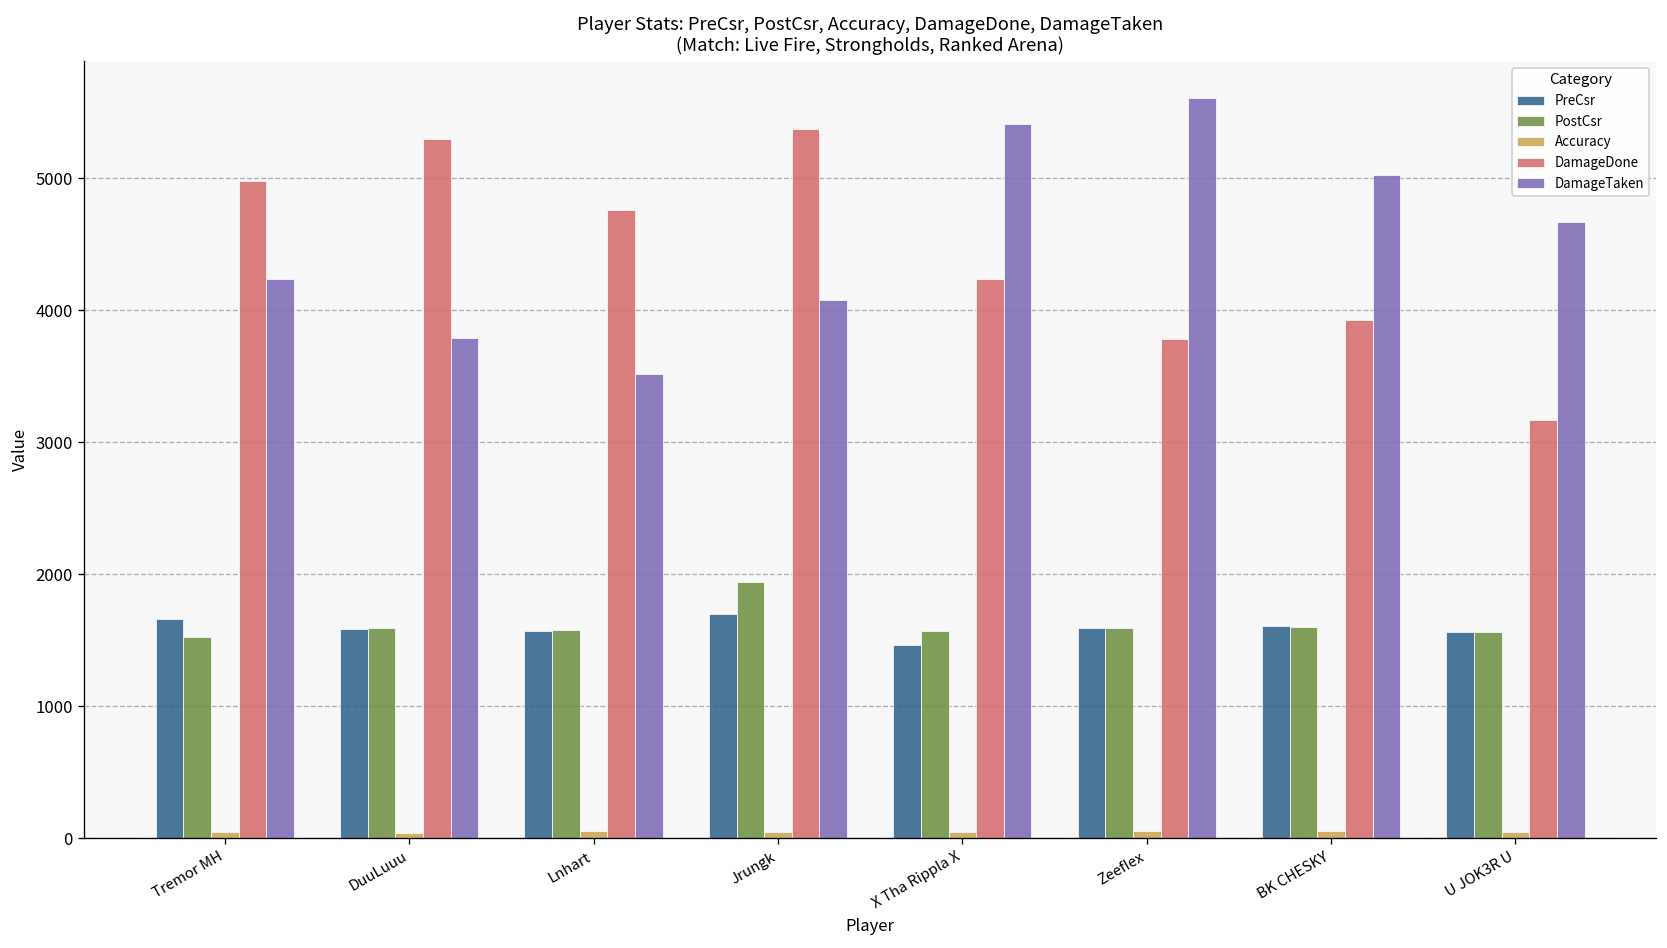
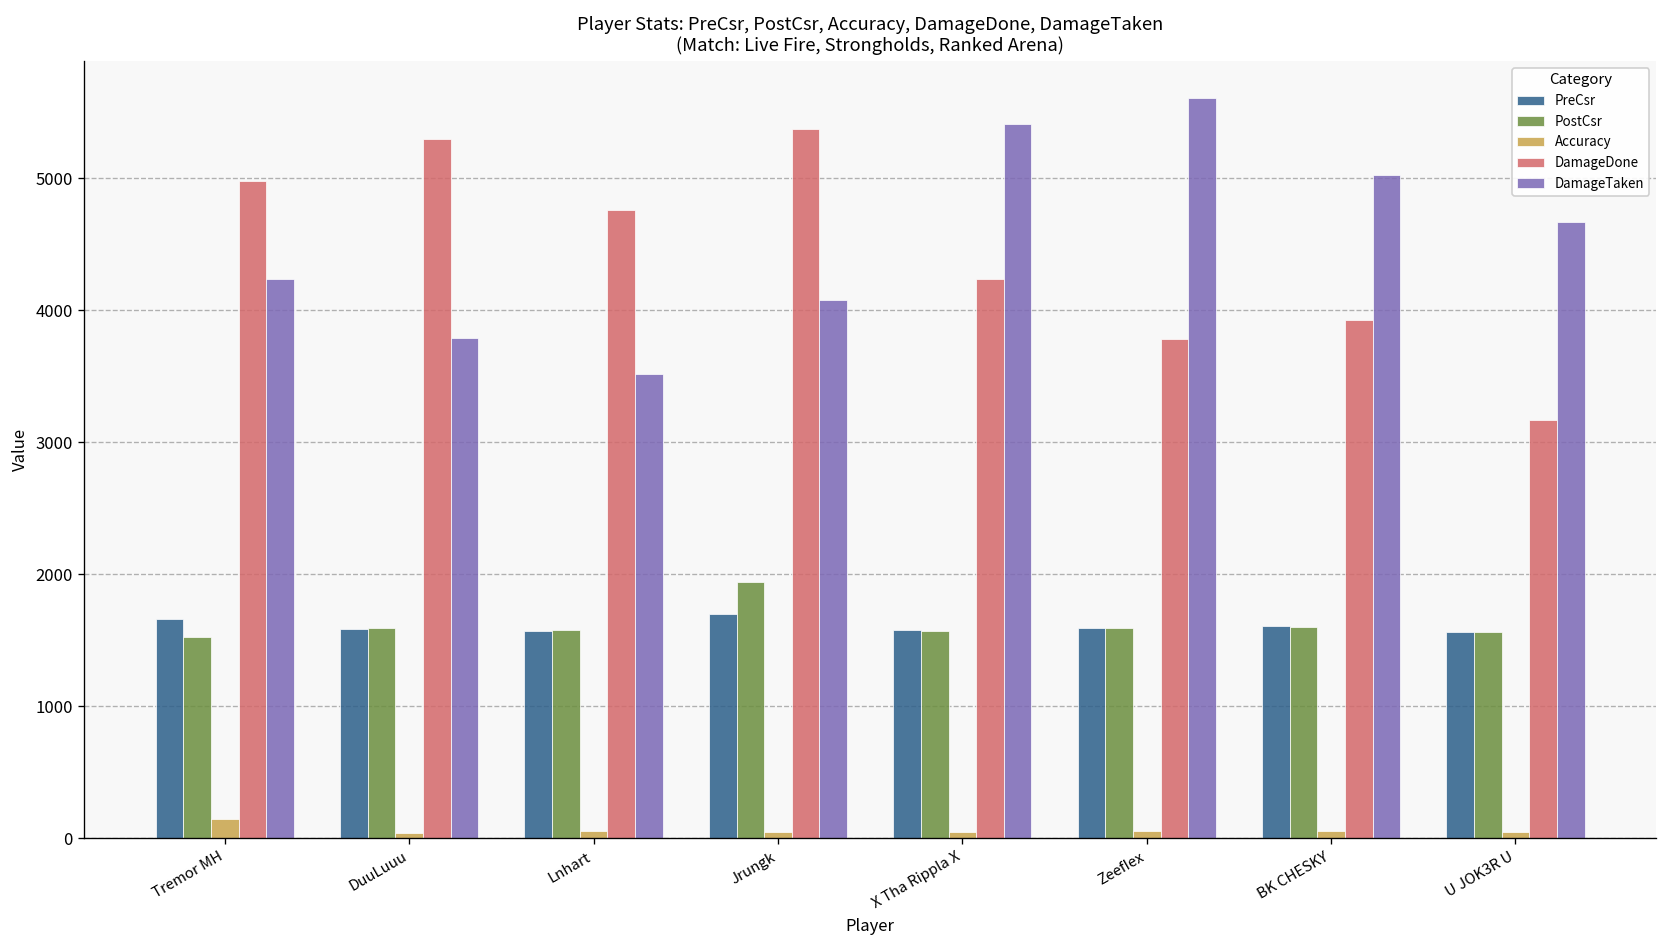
Accuracy, Tremor MH: 50 -> 140
PreCsr, X Tha Rippla X: 1470 -> 1580
